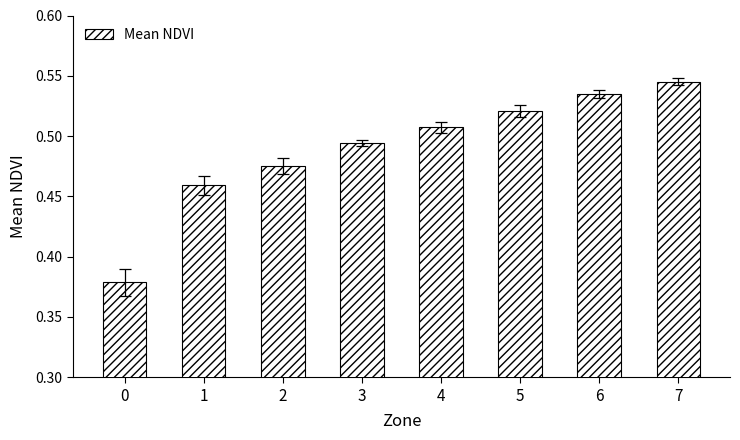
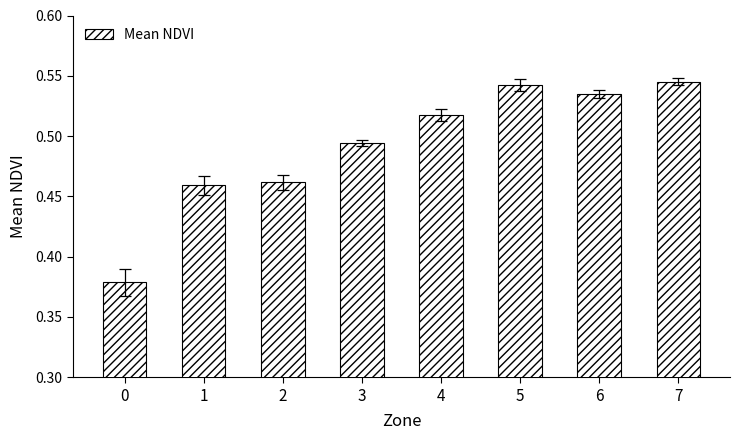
Mean NDVI, 2: 0.475 -> 0.462
Mean NDVI, 4: 0.507 -> 0.518
Mean NDVI, 5: 0.521 -> 0.543
